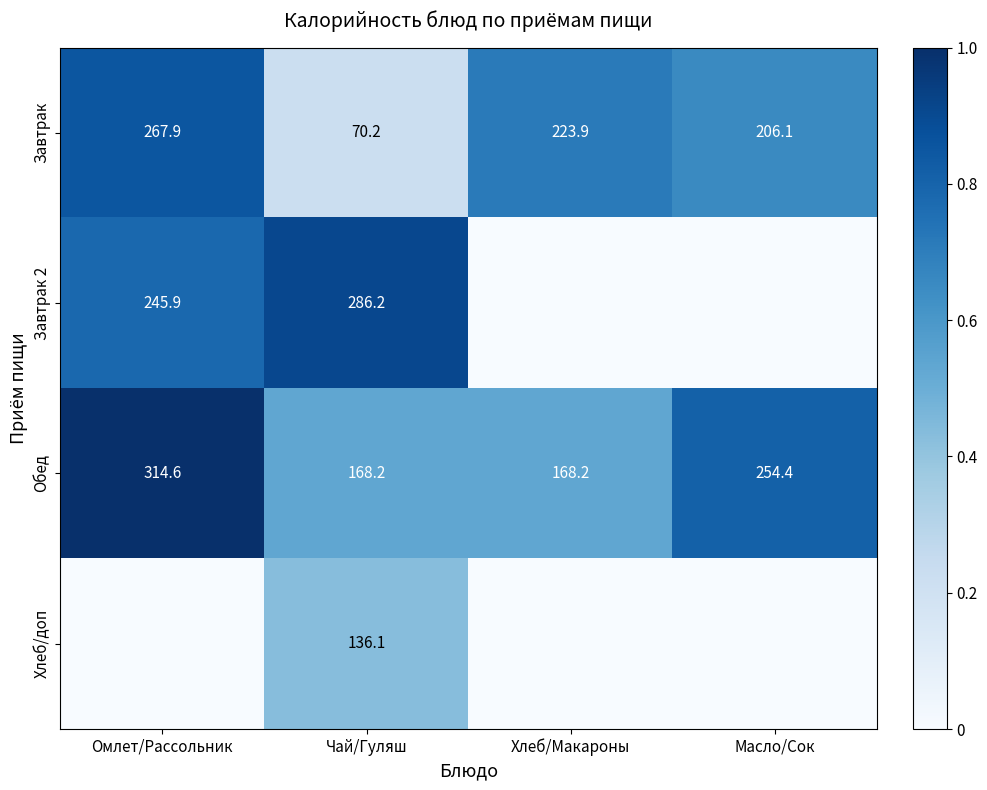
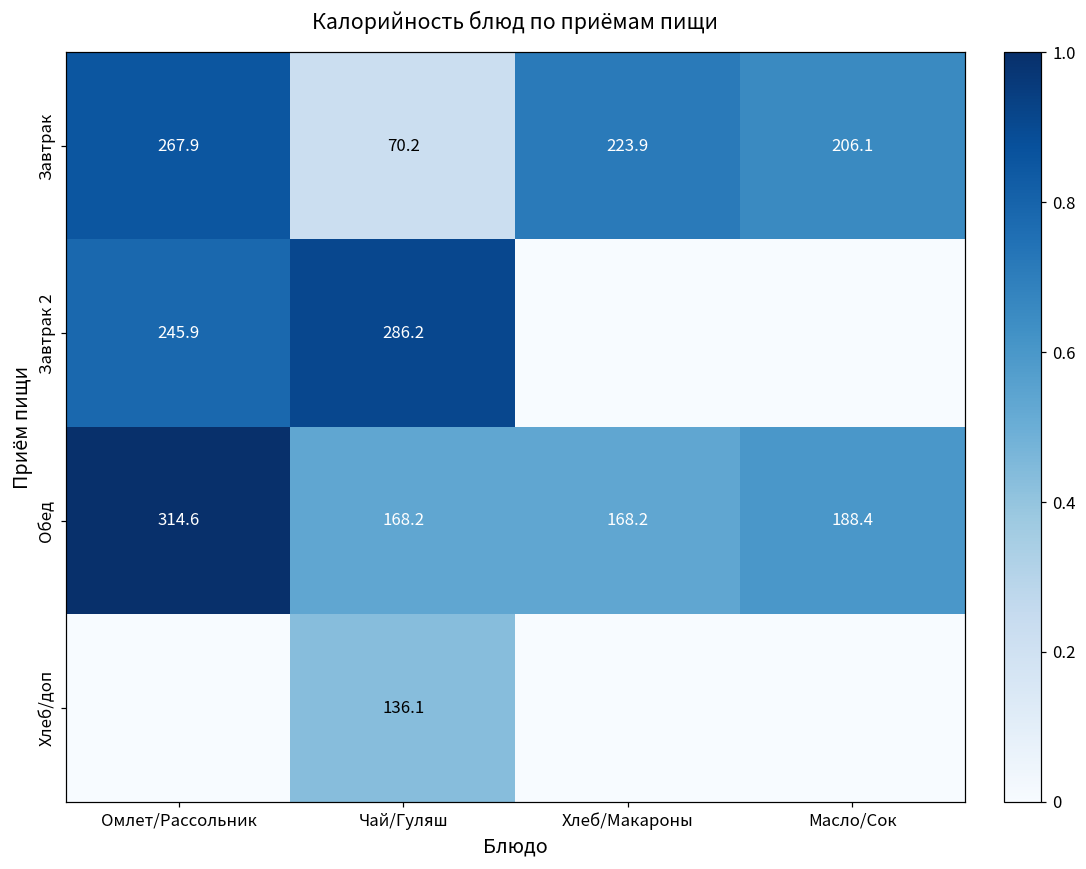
Обед, Масло/Сок: 254.4 -> 188.4
